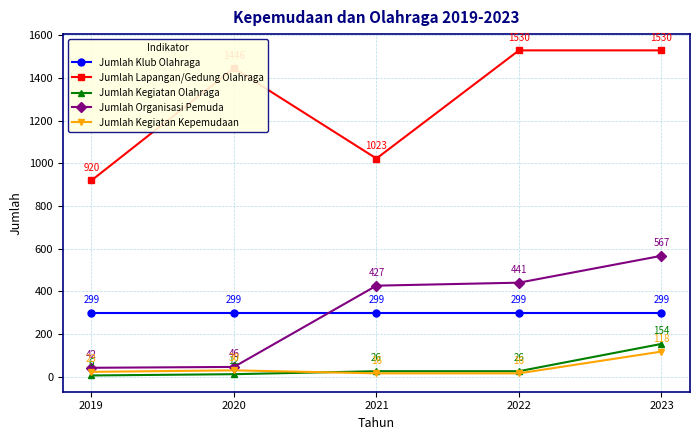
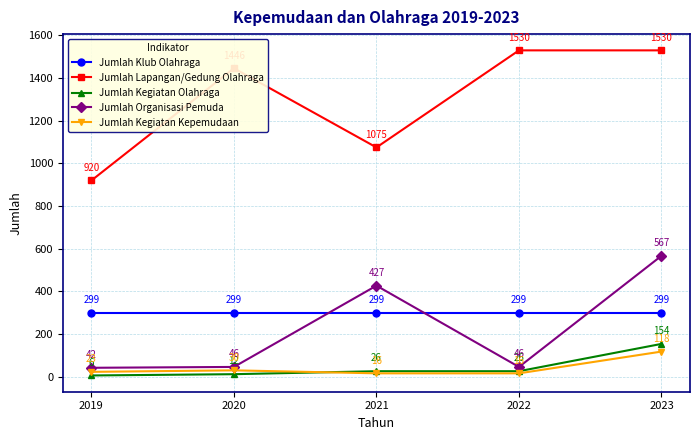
Jumlah Lapangan/Gedung Olahraga, 2021: 1023 -> 1075
Jumlah Organisasi Pemuda, 2022: 441 -> 46
